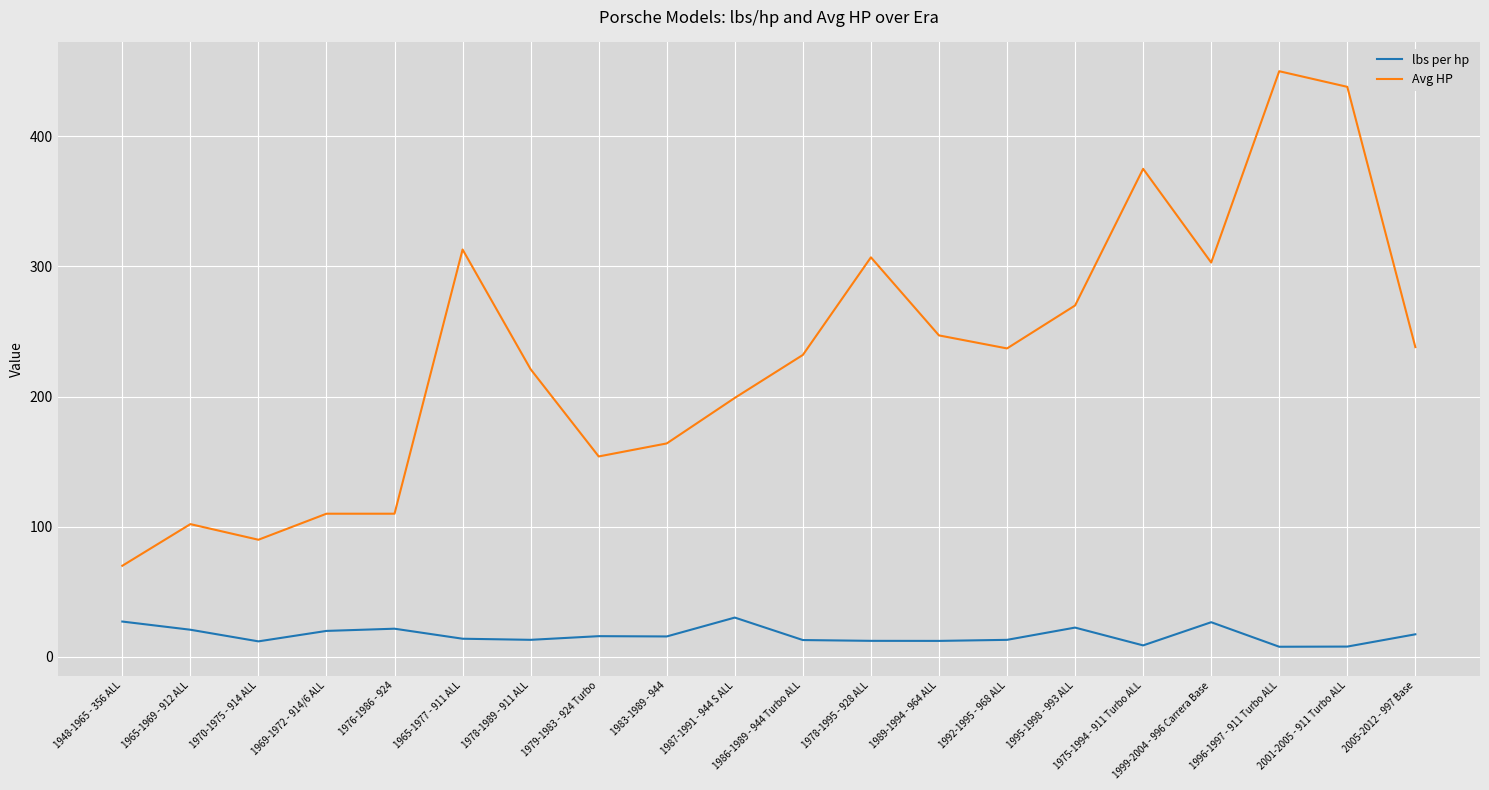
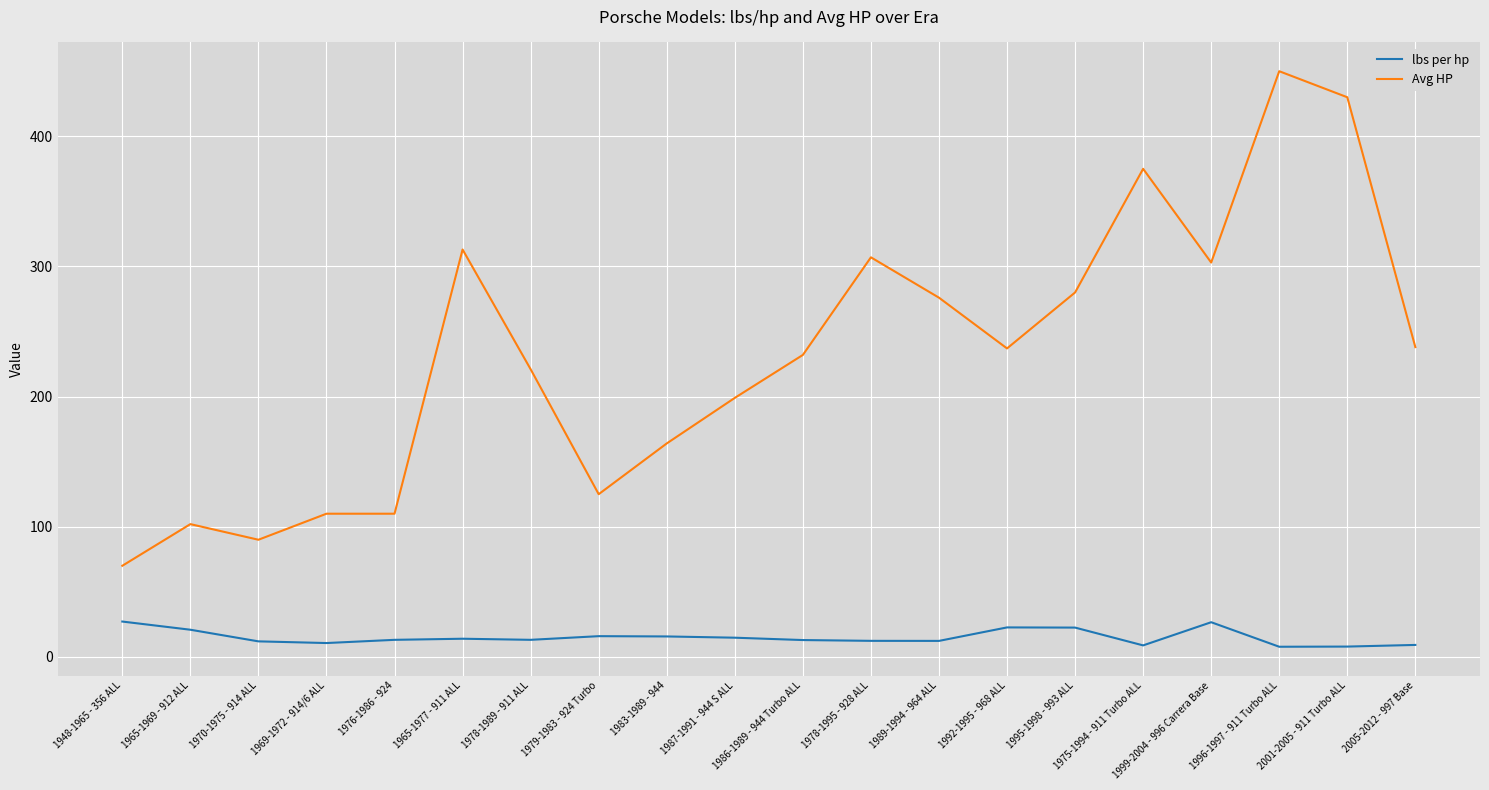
lbs per hp, 1969-1972 - 914/6 ALL: 20 -> 11
lbs per hp, 1976-1986 - 924: 22 -> 13
Avg HP, 1979-1983 - 924 Turbo: 154 -> 125
lbs per hp, 1987-1991 - 944 S ALL: 30 -> 15
Avg HP, 1989-1994 - 964 ALL: 247 -> 276
lbs per hp, 1992-1995 - 968 ALL: 13 -> 23
Avg HP, 1995-1998 - 993 ALL: 270 -> 280
Avg HP, 2001-2005 - 911 Turbo ALL: 438 -> 430
lbs per hp, 2005-2012 - 997 Base: 17 -> 9
